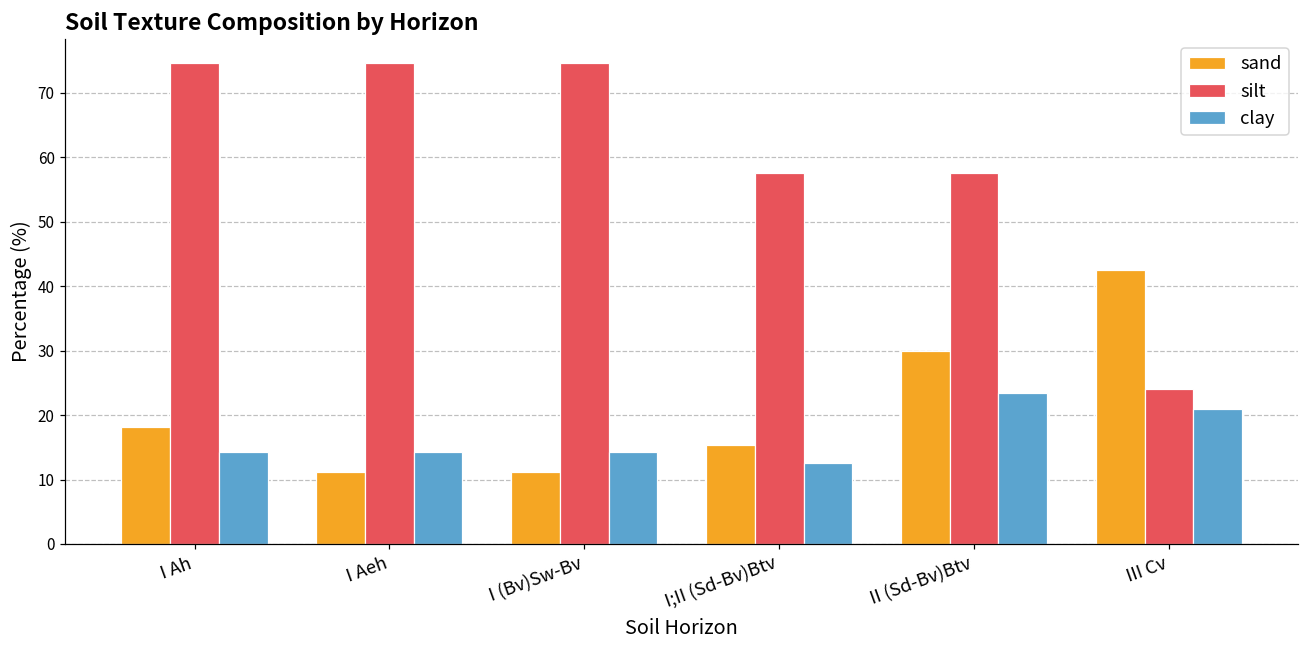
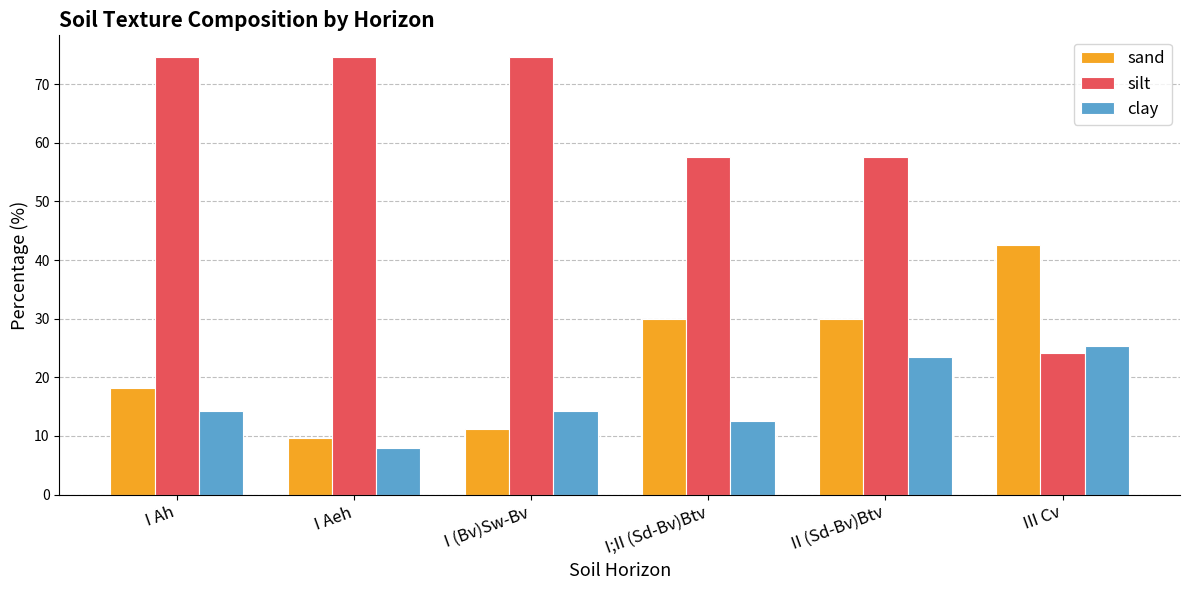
sand, I Aeh: 11 -> 10
clay, I Aeh: 14 -> 8
sand, I;II (Sd-Bv)Btv: 15 -> 30
clay, III Cv: 21 -> 25
